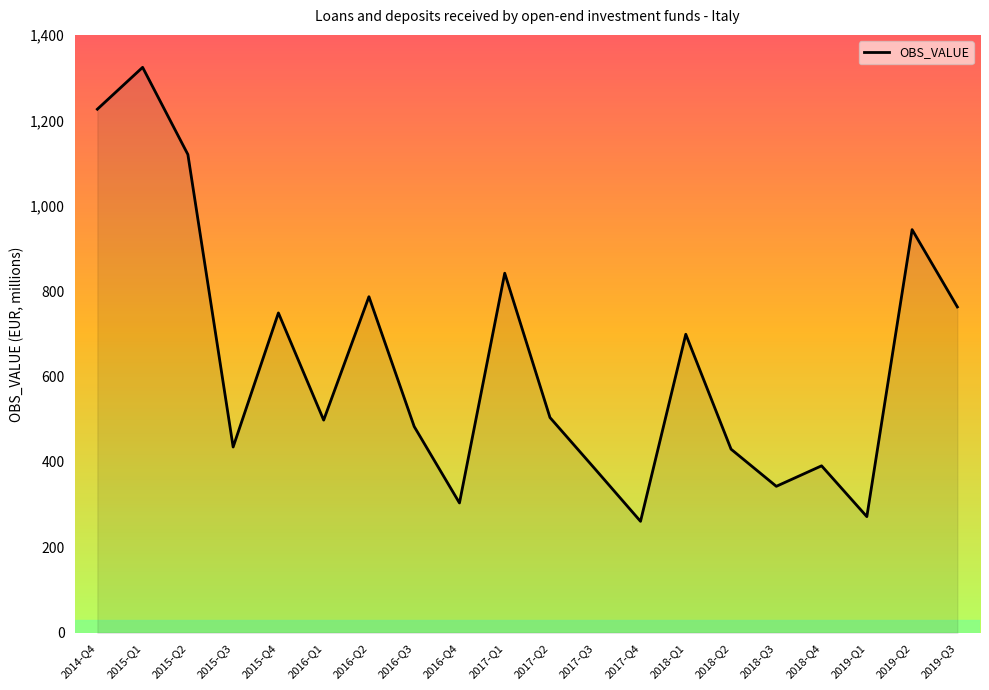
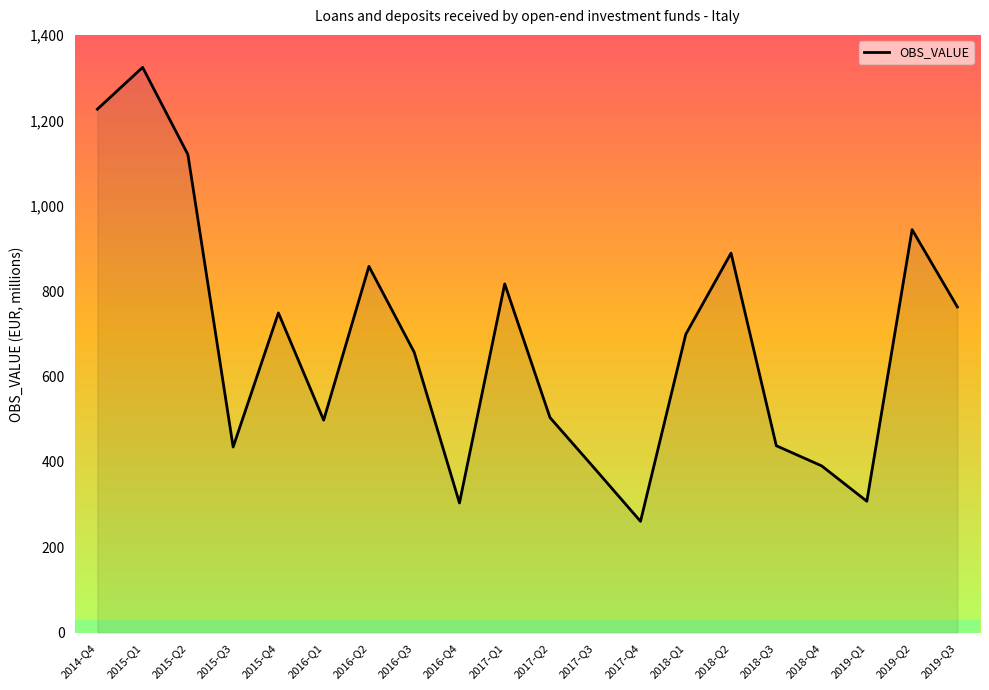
2016-Q2: 790 -> 860
2016-Q3: 480 -> 660
2017-Q1: 840 -> 820
2018-Q2: 430 -> 890
2018-Q3: 340 -> 440
2019-Q1: 270 -> 310
